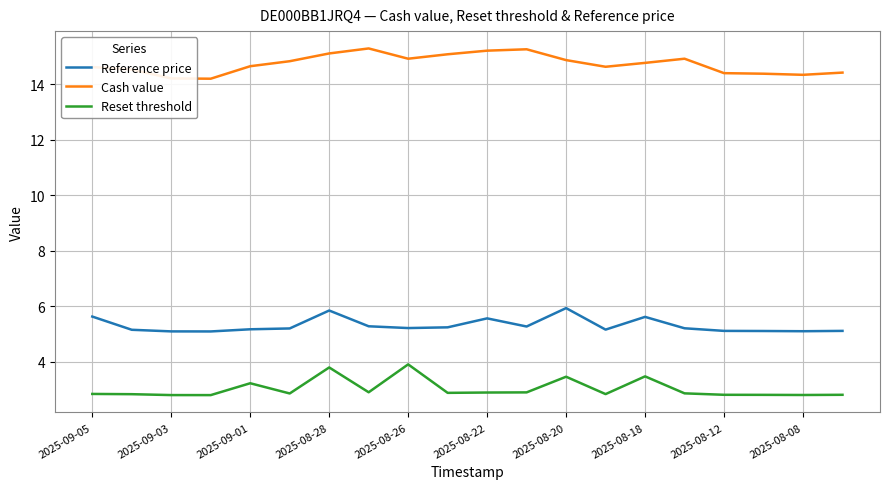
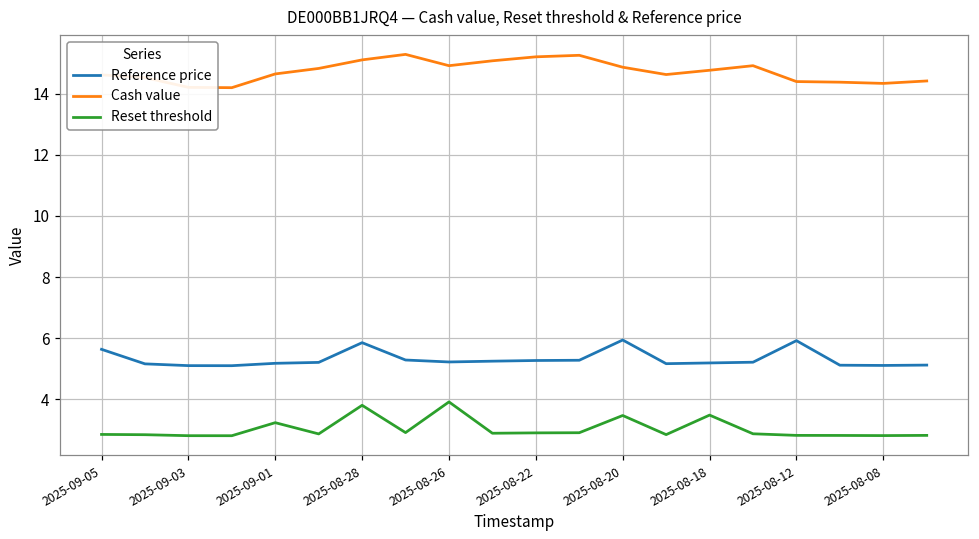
Reference price, 2025-08-22: 5.6 -> 5.3
Reference price, 2025-08-18: 5.6 -> 5.2
Reference price, 2025-08-12: 5.1 -> 5.9
